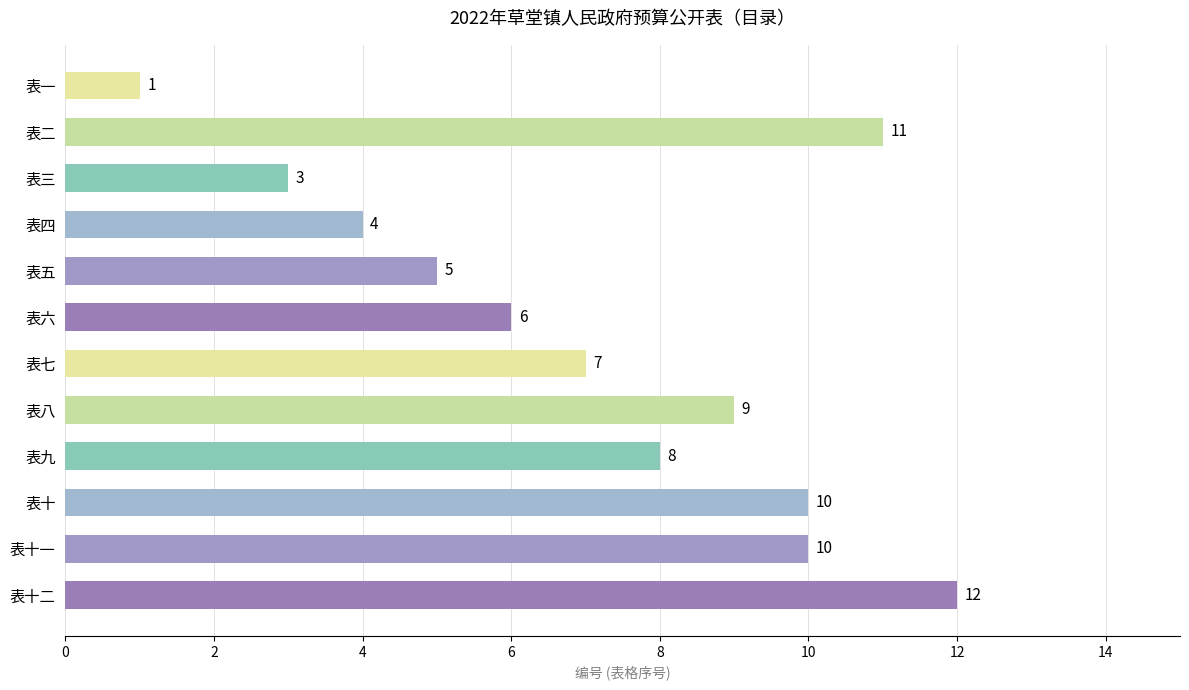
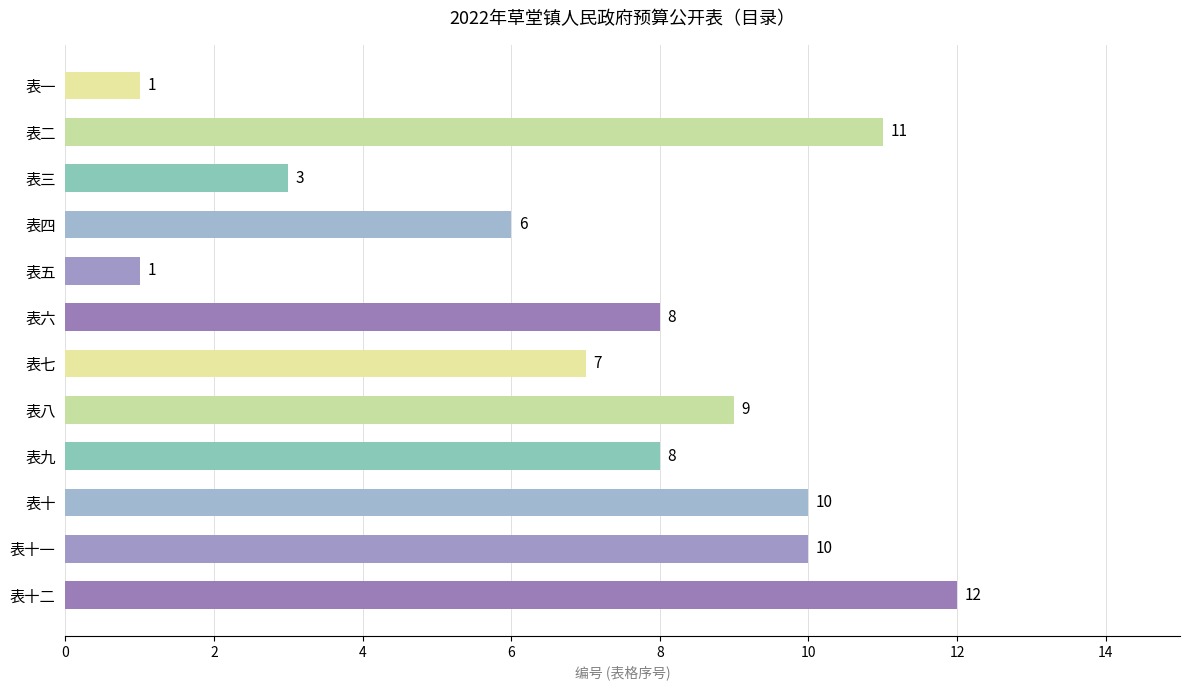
表四: 4 -> 6
表五: 5 -> 1
表六: 6 -> 8
